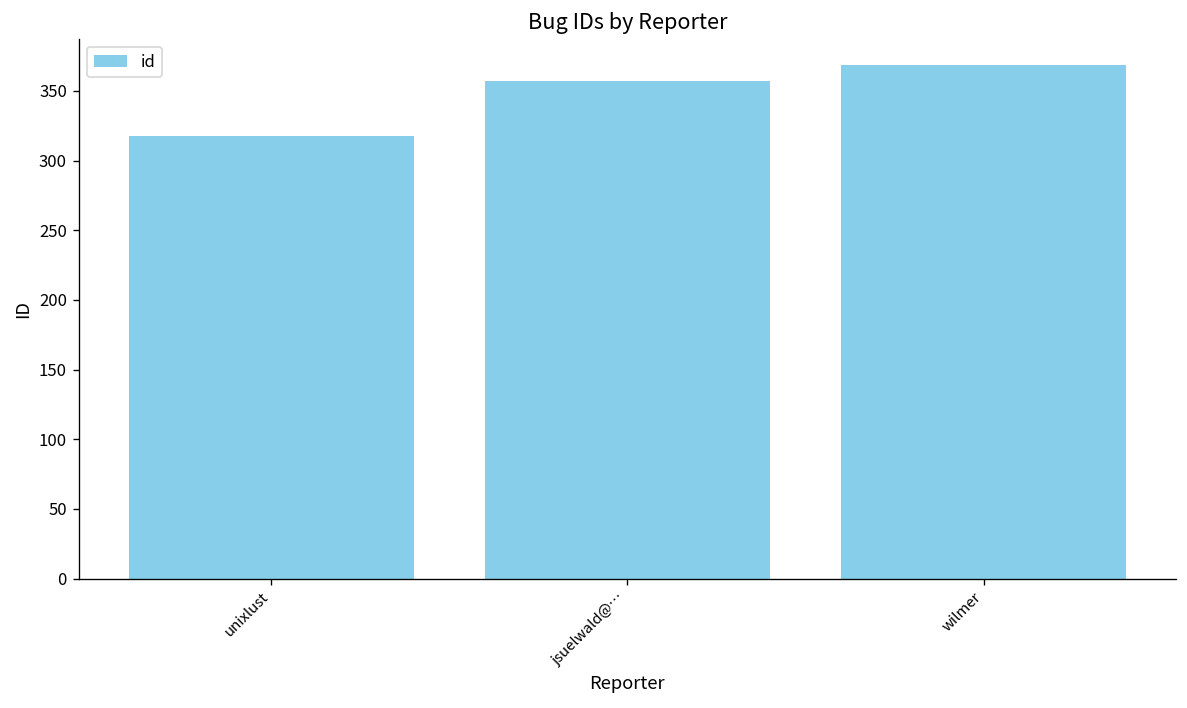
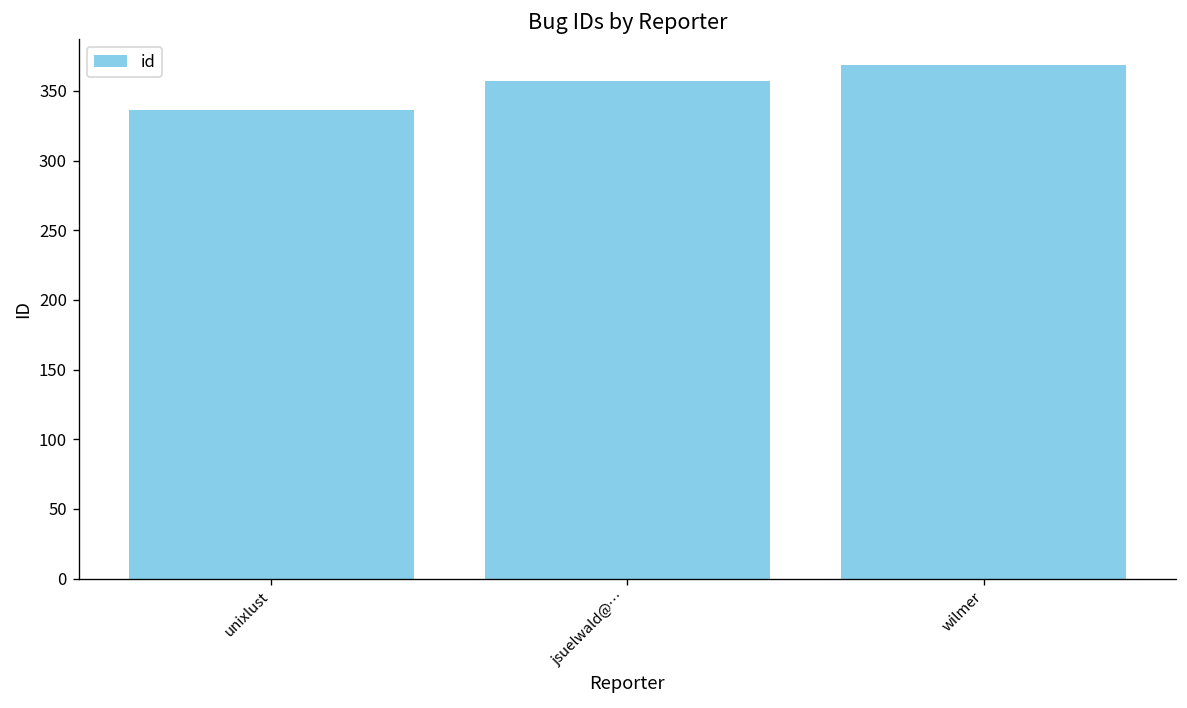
unixlust: 318 -> 336
